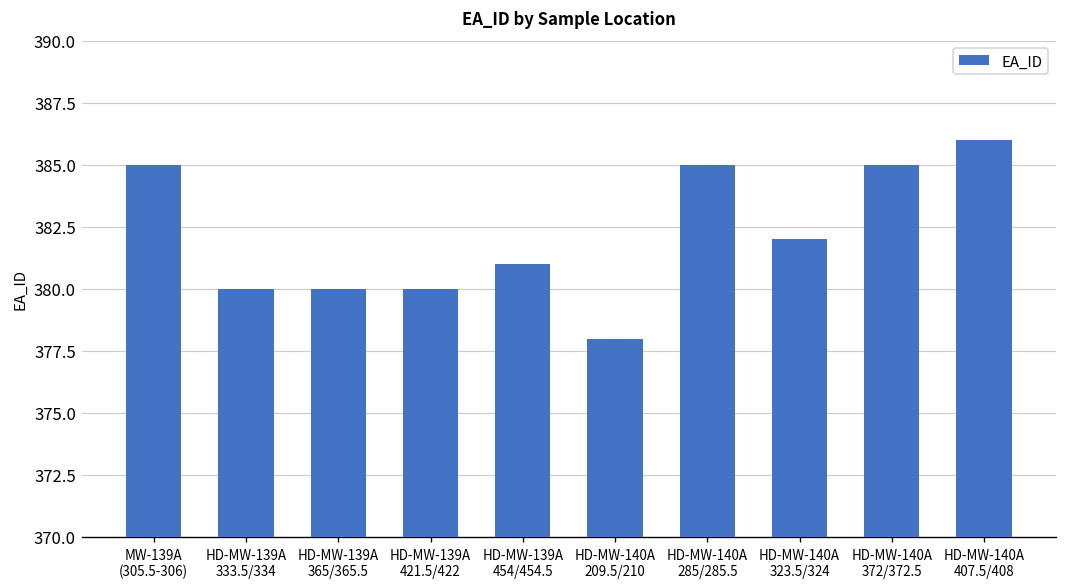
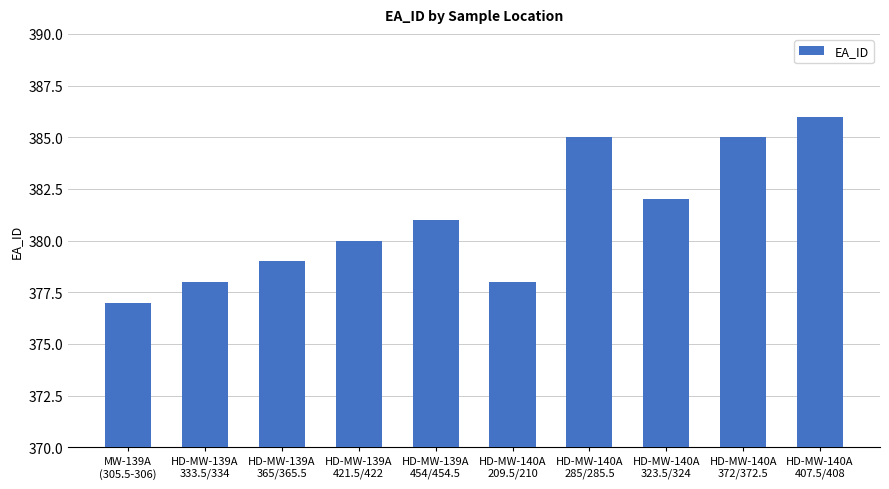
MW-139A (305.5-306): 385 -> 377
HD-MW-139A 333.5/334: 380 -> 378
HD-MW-139A 365/365.5: 380 -> 379
